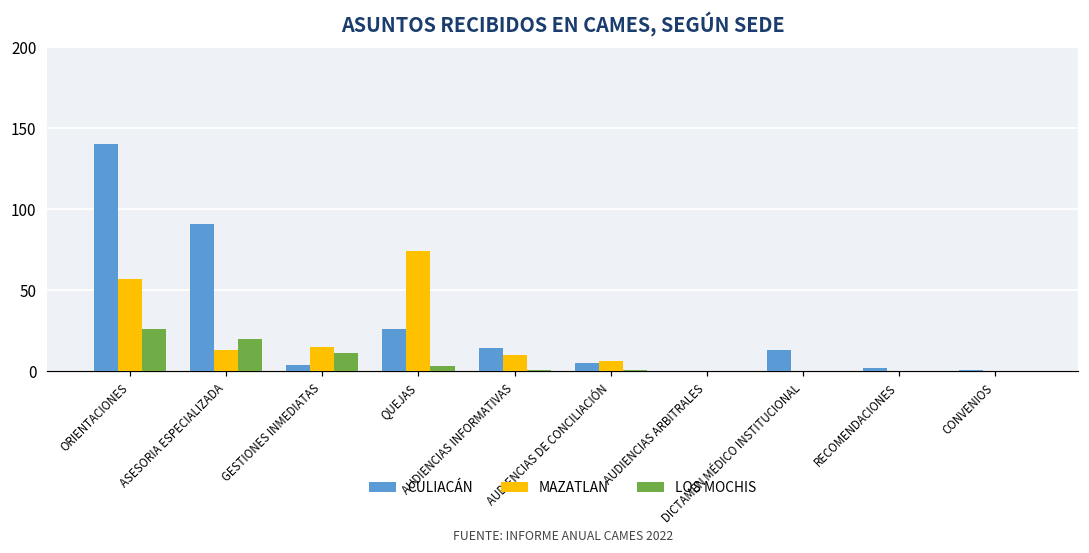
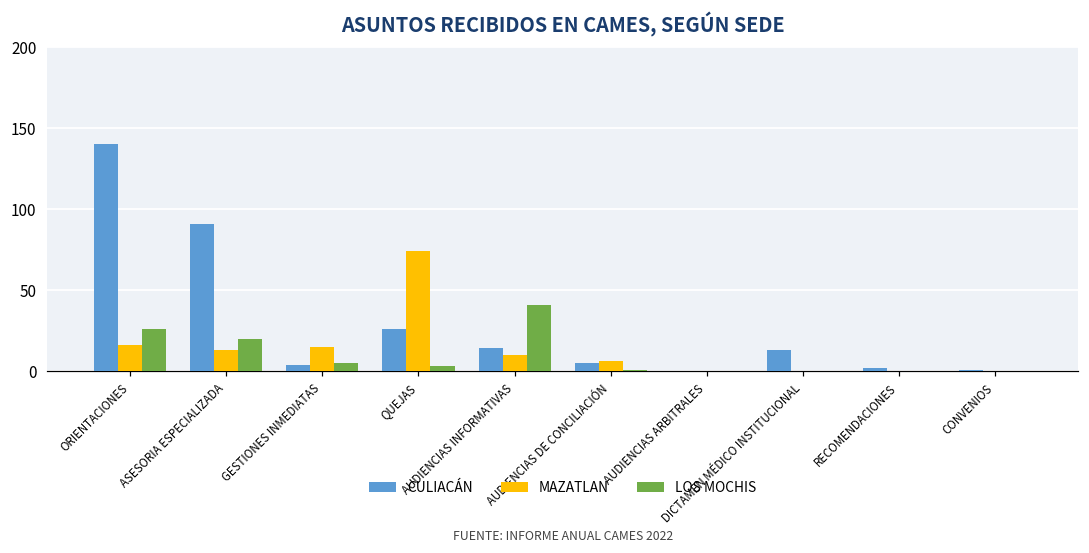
MAZATLAN, ORIENTACIONES: 57 -> 16
LOS MOCHIS, GESTIONES INMEDIATAS: 11 -> 5
LOS MOCHIS, AUDIENCIAS INFORMATIVAS: 1 -> 41
